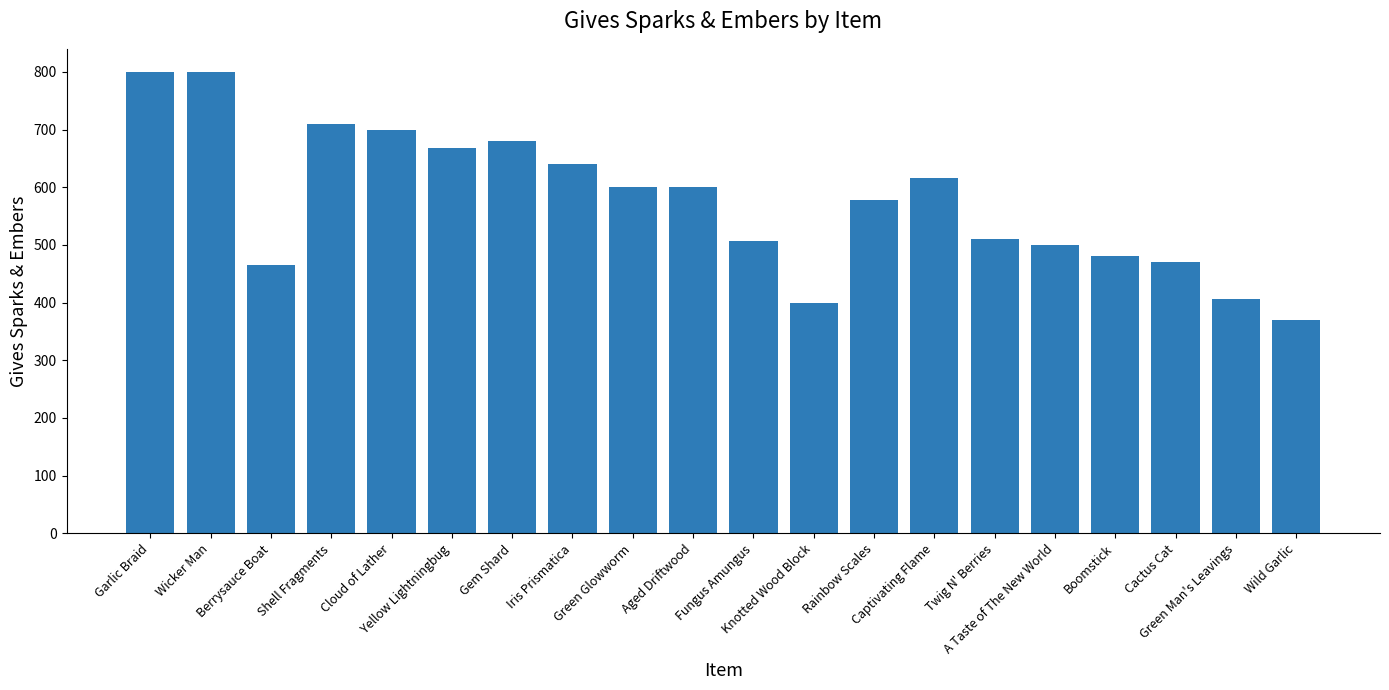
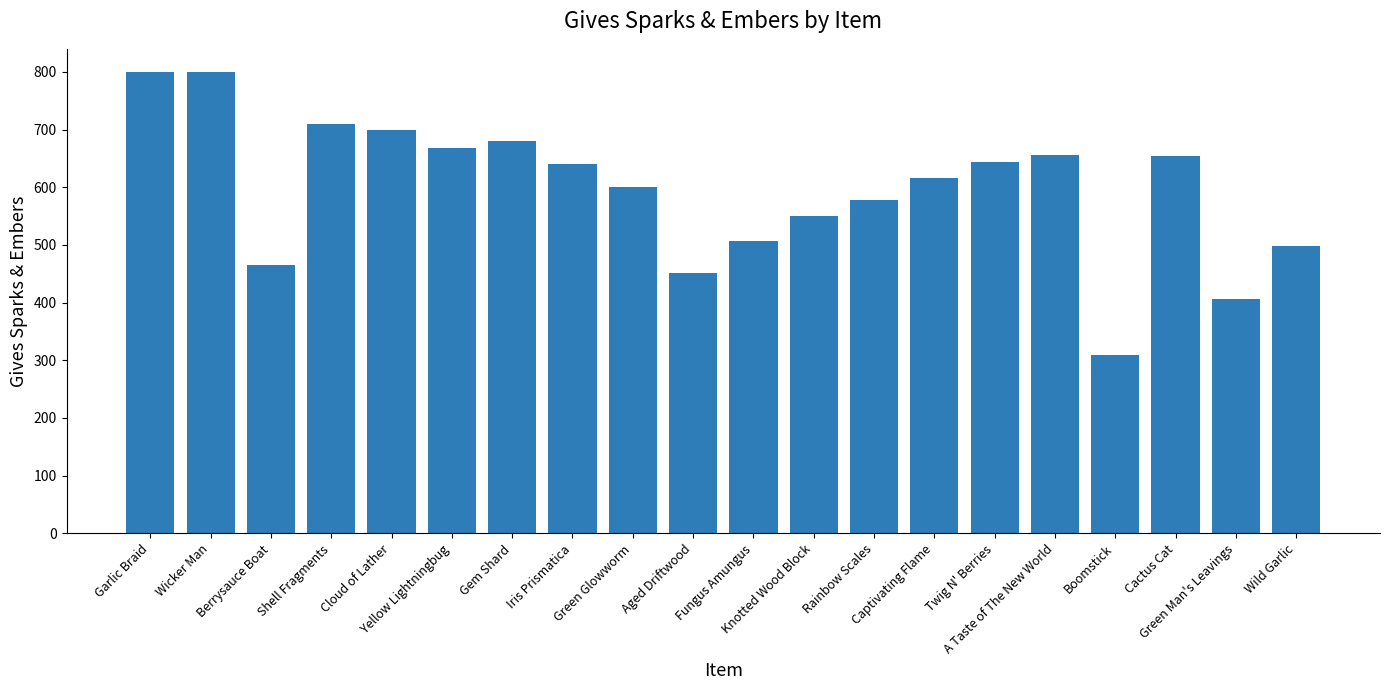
Aged Driftwood: 600 -> 450
Knotted Wood Block: 400 -> 550
Twig N' Berries: 510 -> 640
A Taste of The New World: 500 -> 660
Boomstick: 480 -> 310
Cactus Cat: 470 -> 650
Wild Garlic: 370 -> 500
